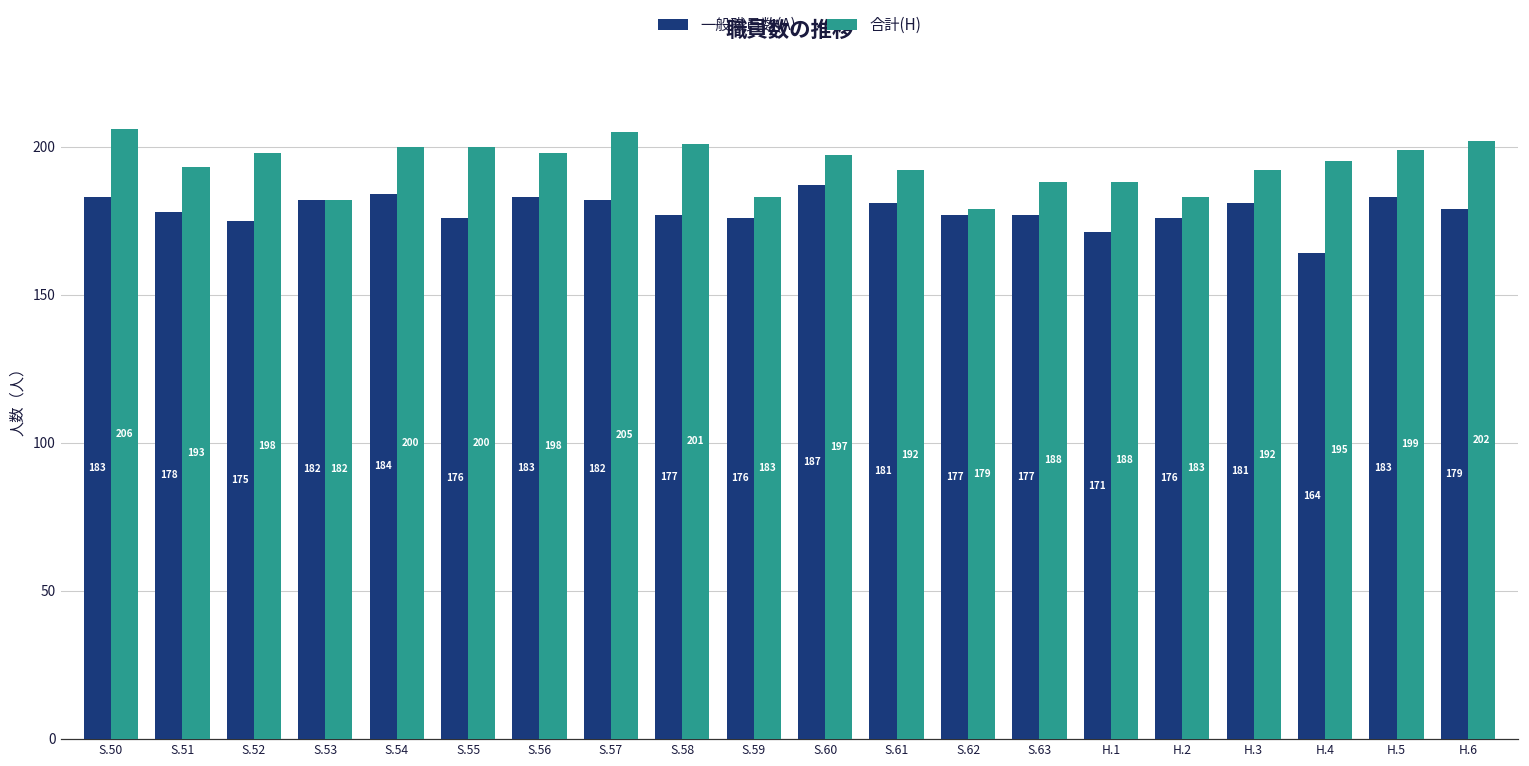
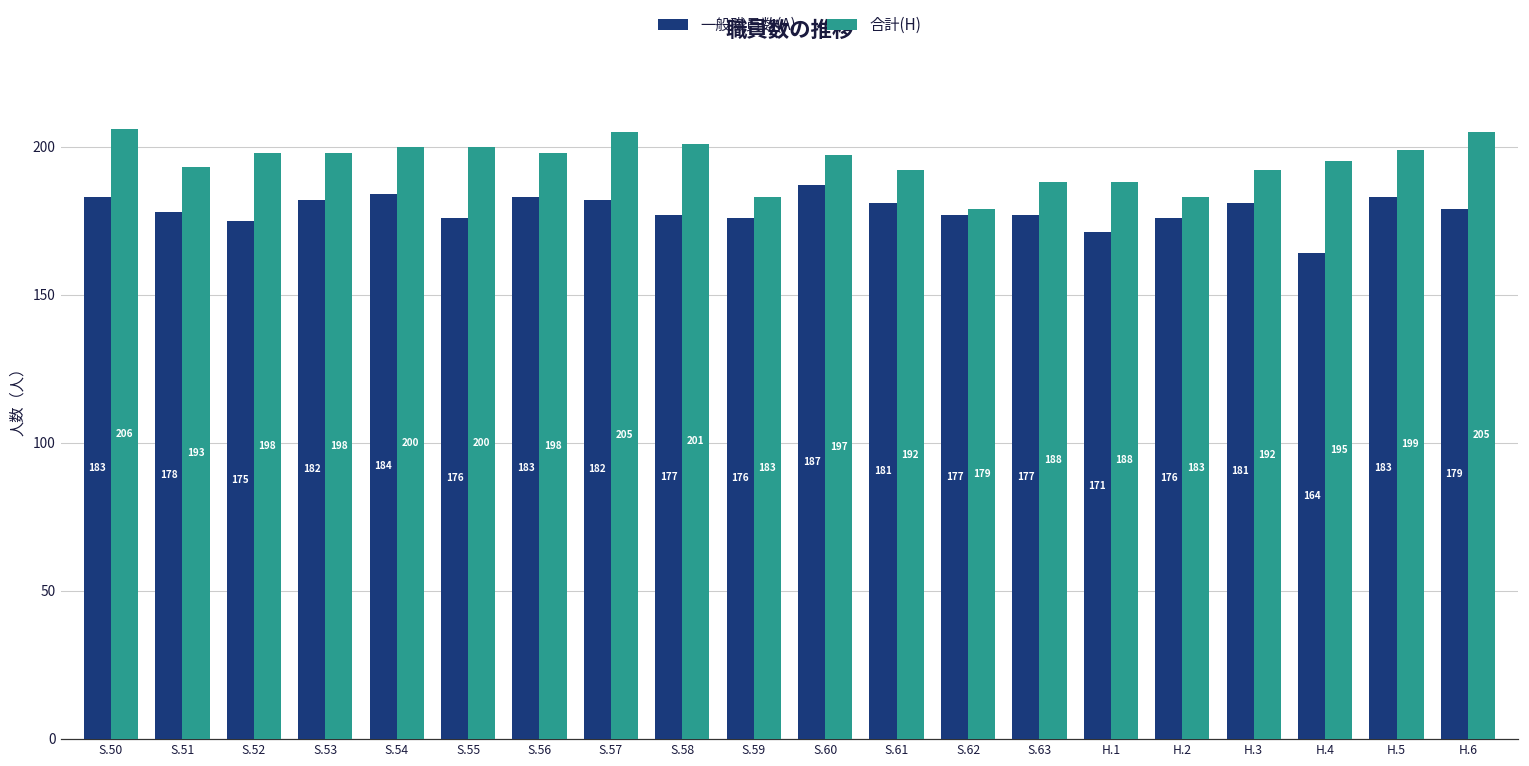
合計(H), S.53: 182 -> 198
合計(H), H.6: 202 -> 205
